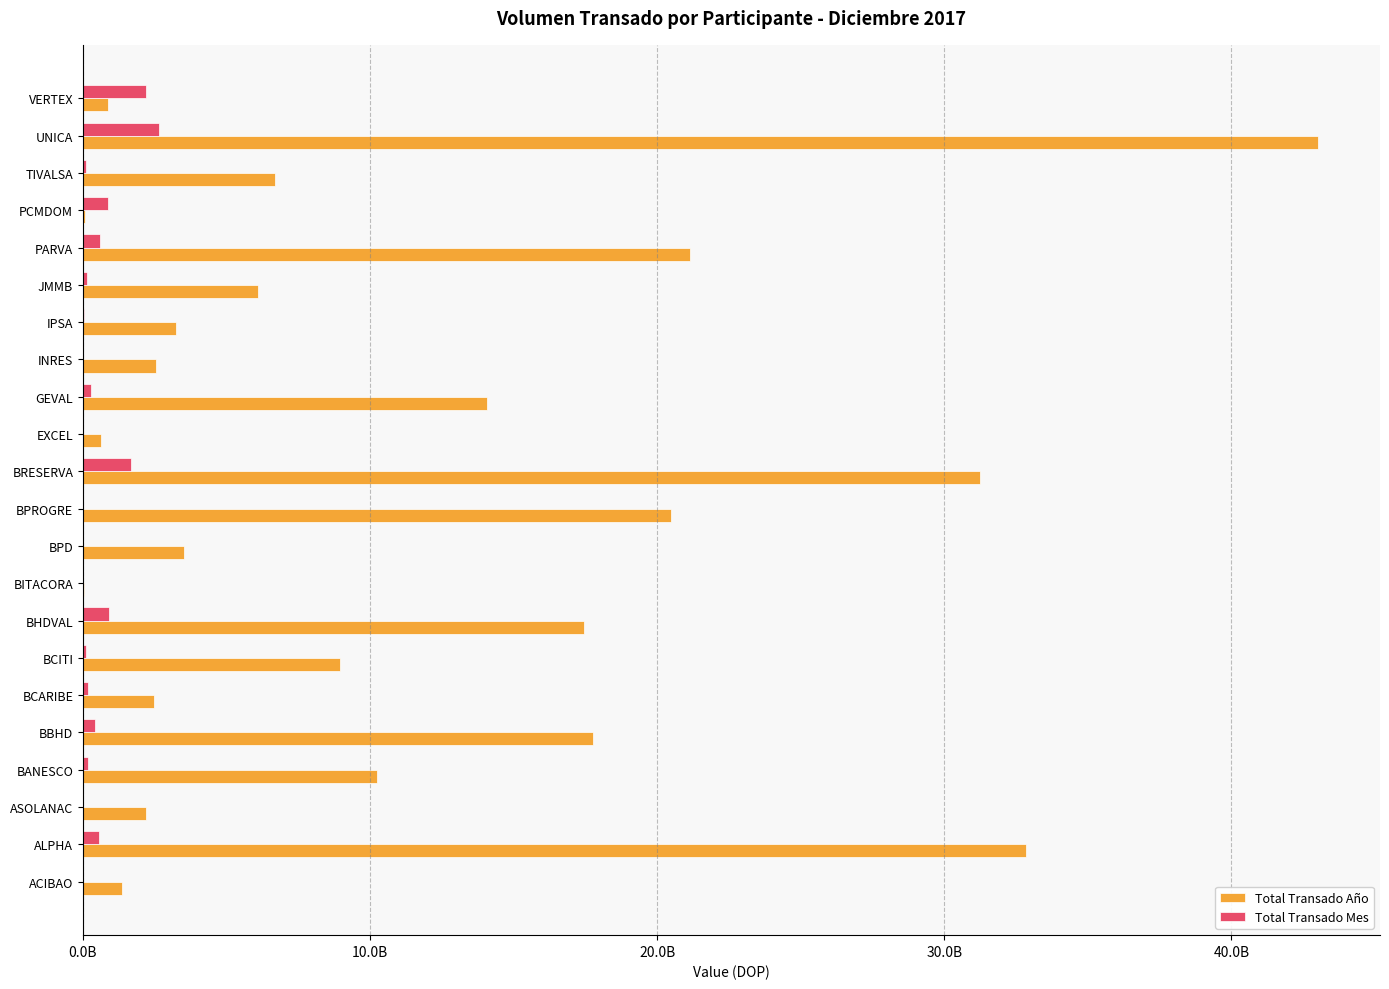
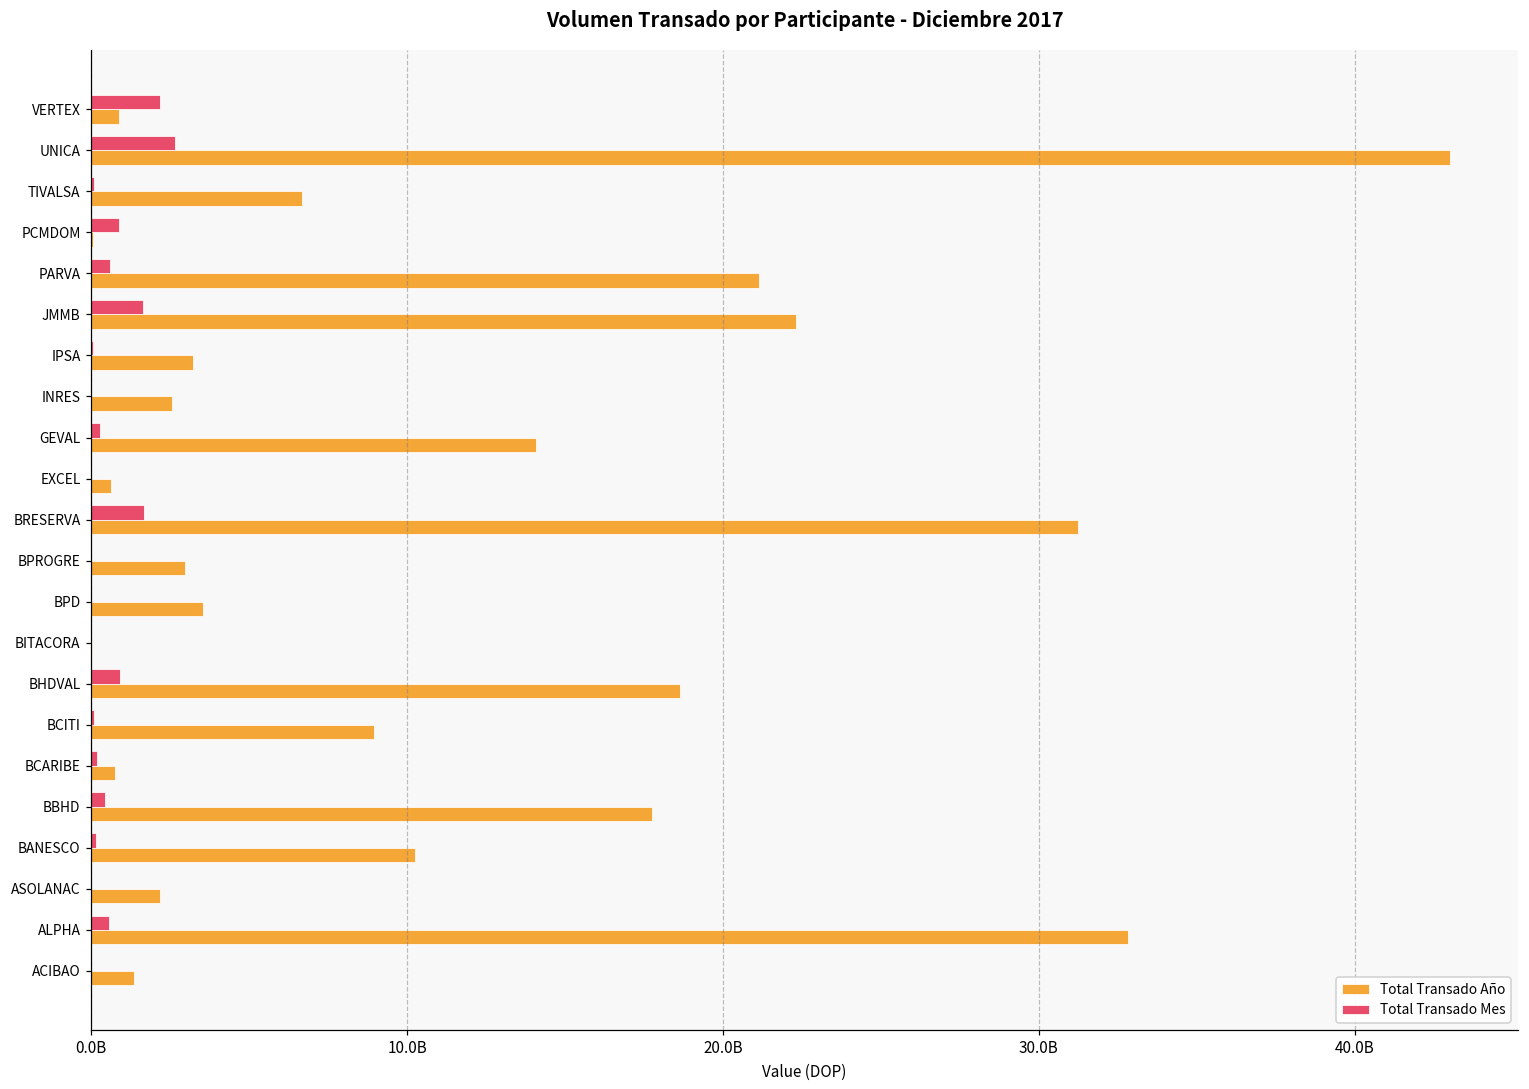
Total Transado Mes, JMMB: 100000000 -> 1600000000
Total Transado Año, JMMB: 6100000000 -> 22300000000
Total Transado Año, BPROGRE: 20500000000 -> 3000000000
Total Transado Año, BHDVAL: 17500000000 -> 18700000000
Total Transado Año, BCARIBE: 2500000000 -> 800000000
